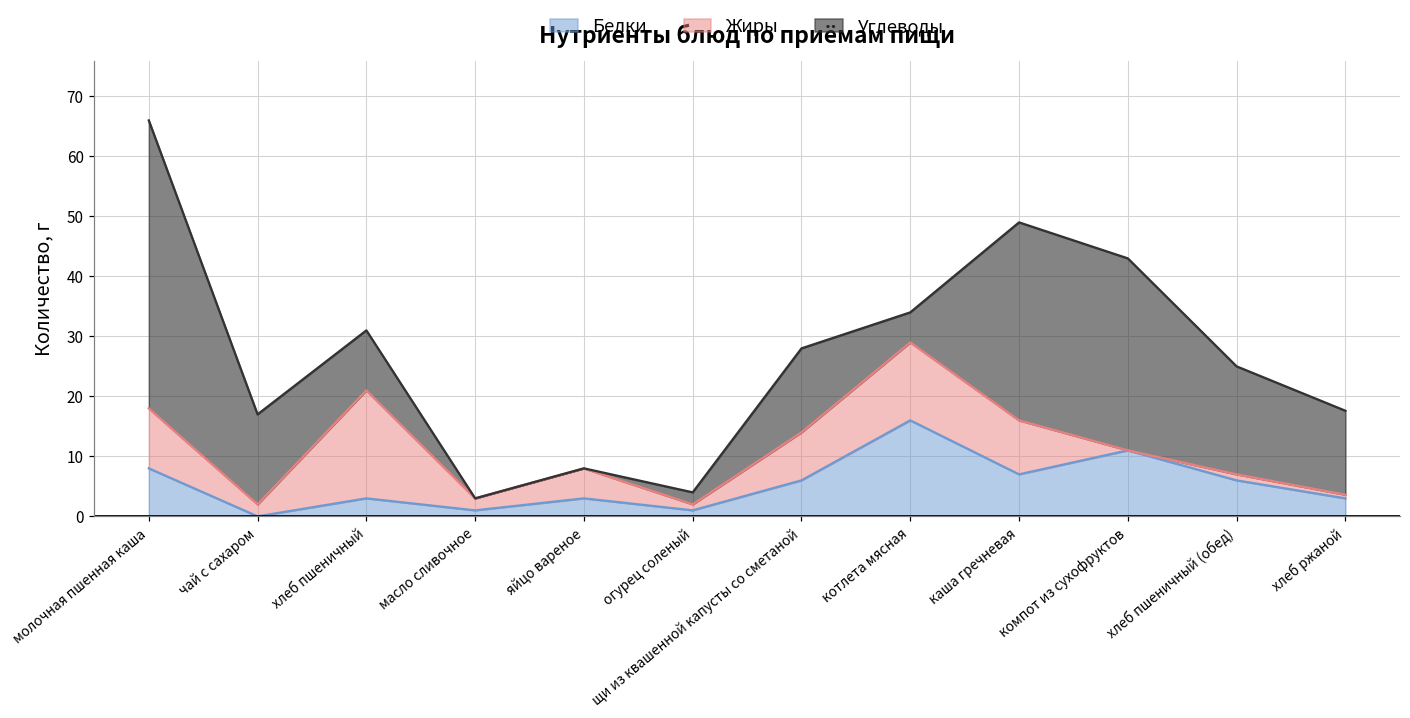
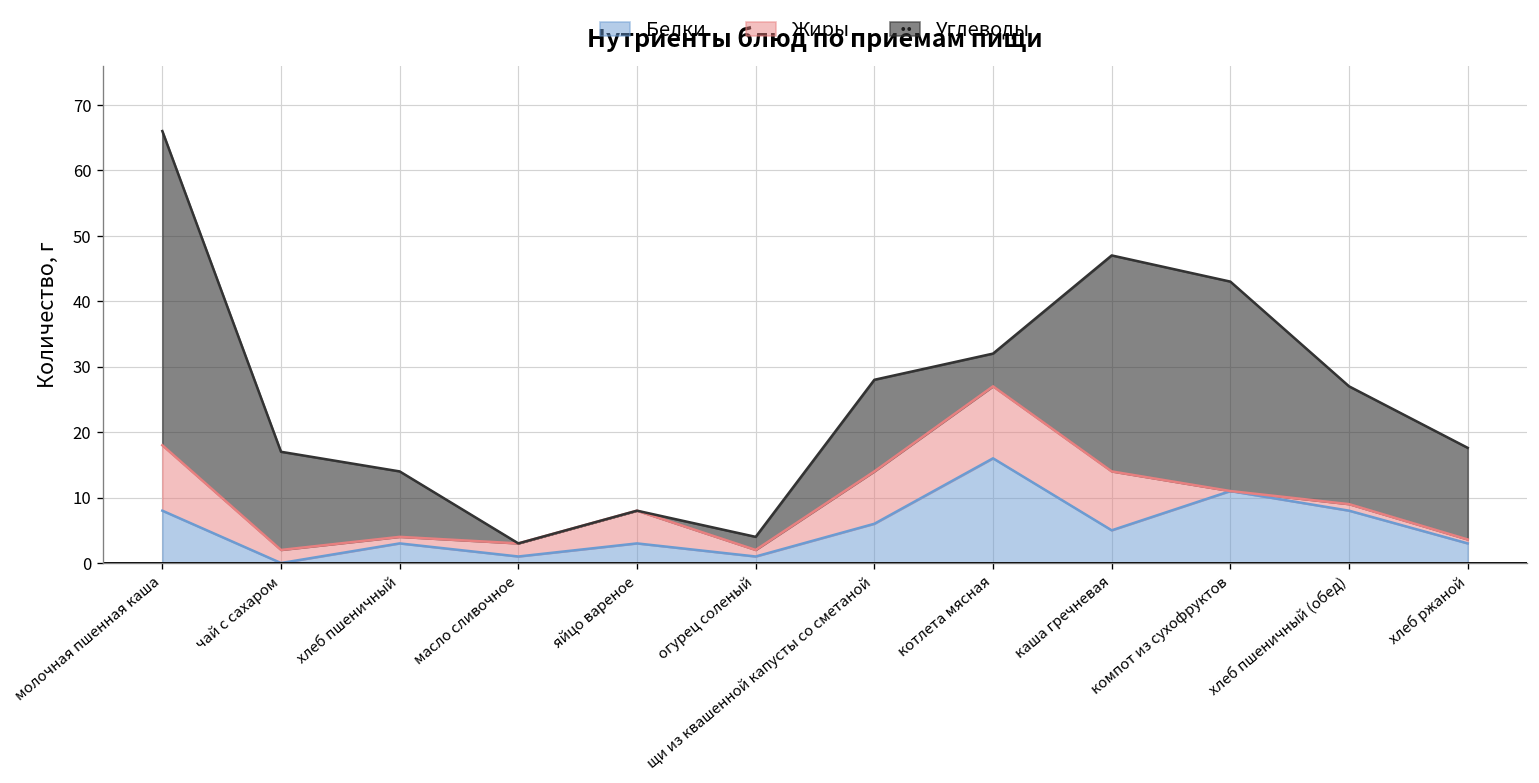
Жиры, хлеб пшеничный: 18 -> 1
Жиры, котлета мясная: 13 -> 11
Белки, каша гречневая: 7 -> 5
Белки, хлеб пшеничный (обед): 6 -> 8
